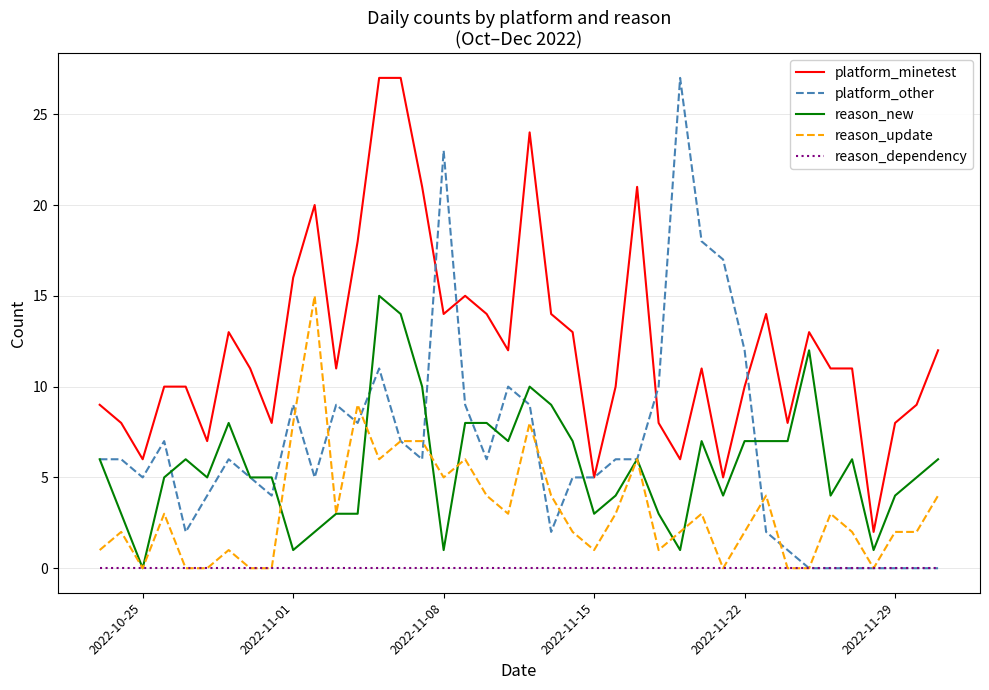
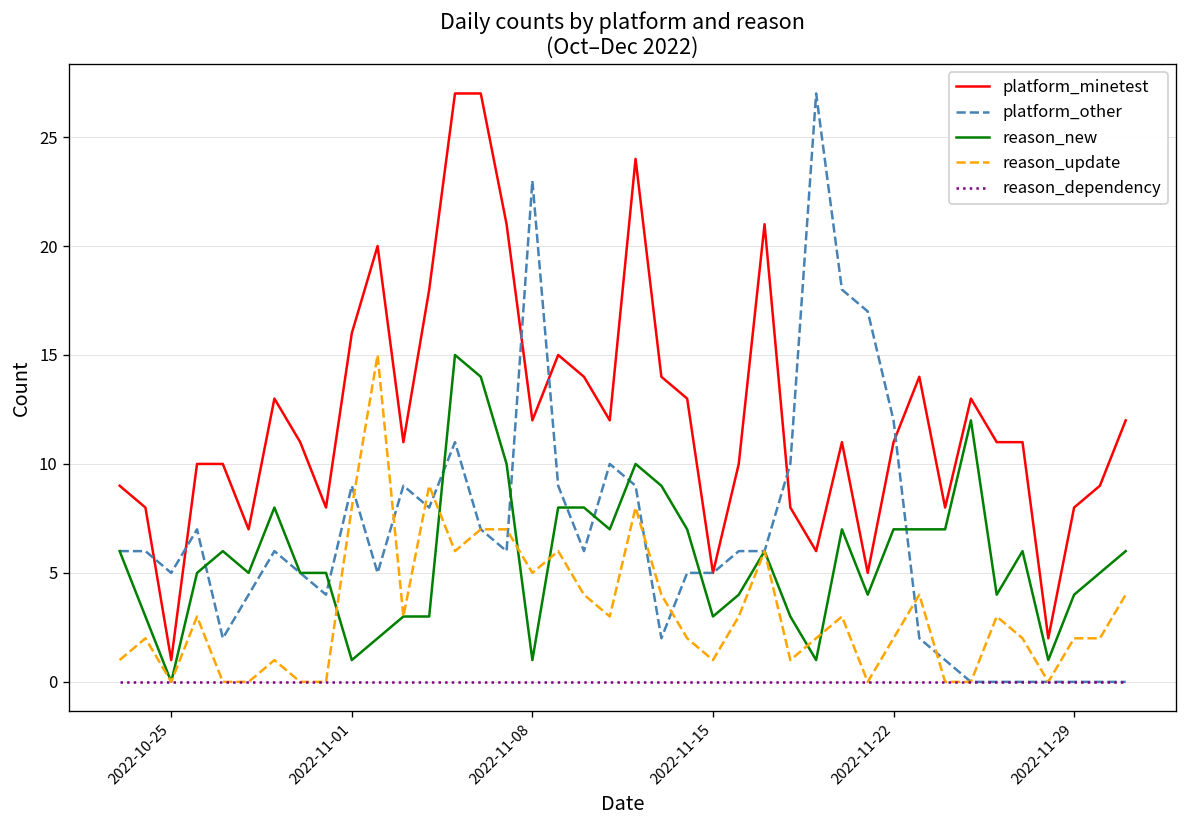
platform_minetest, 2022-10-25: 6 -> 1
platform_minetest, 2022-11-08: 14 -> 12
platform_minetest, 2022-11-22: 10 -> 11
